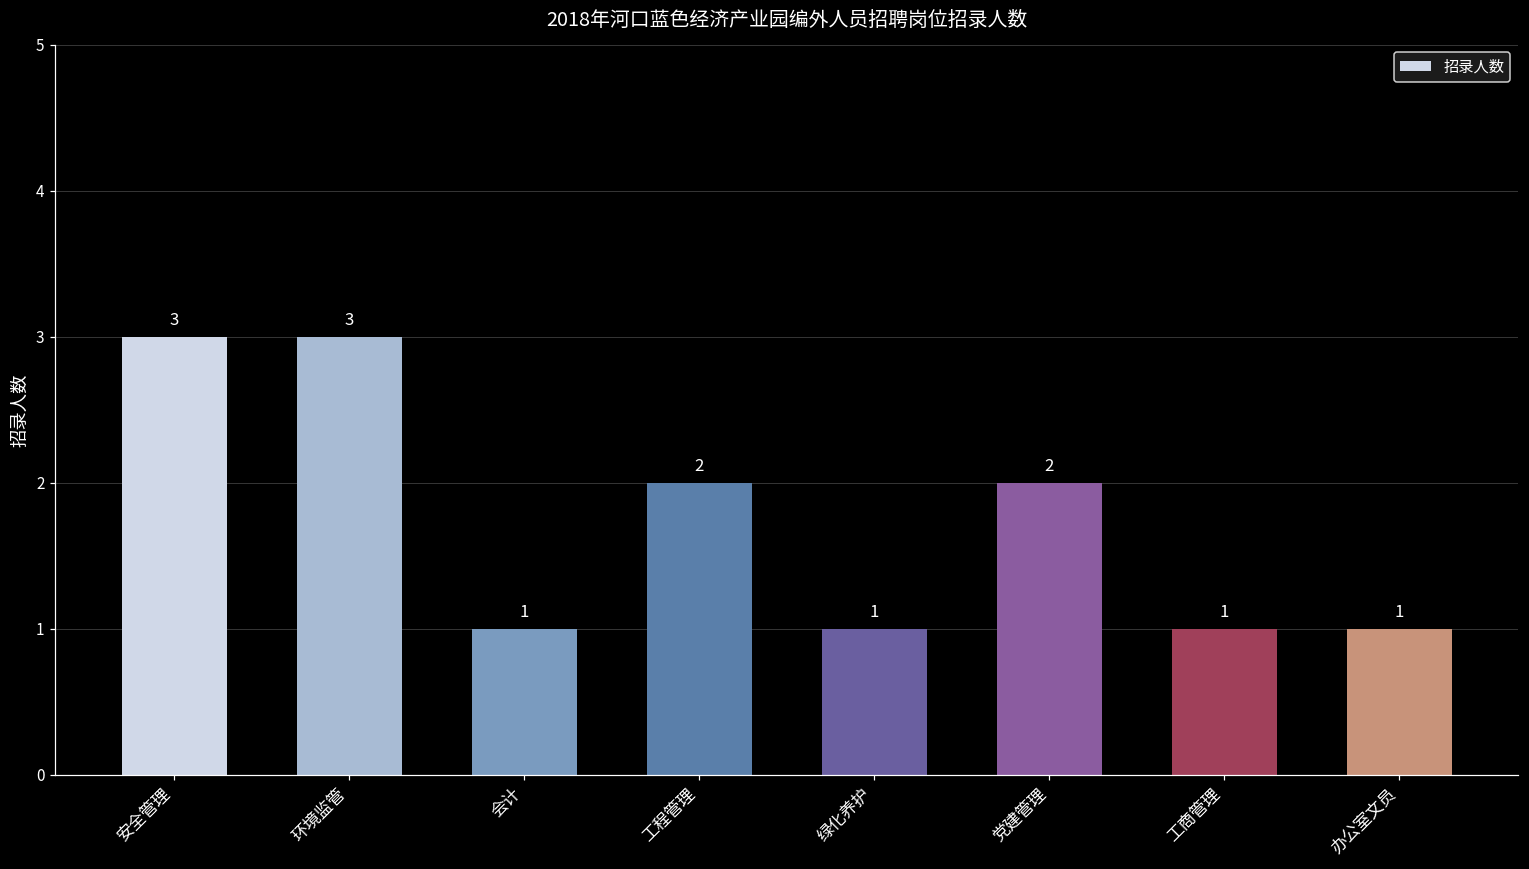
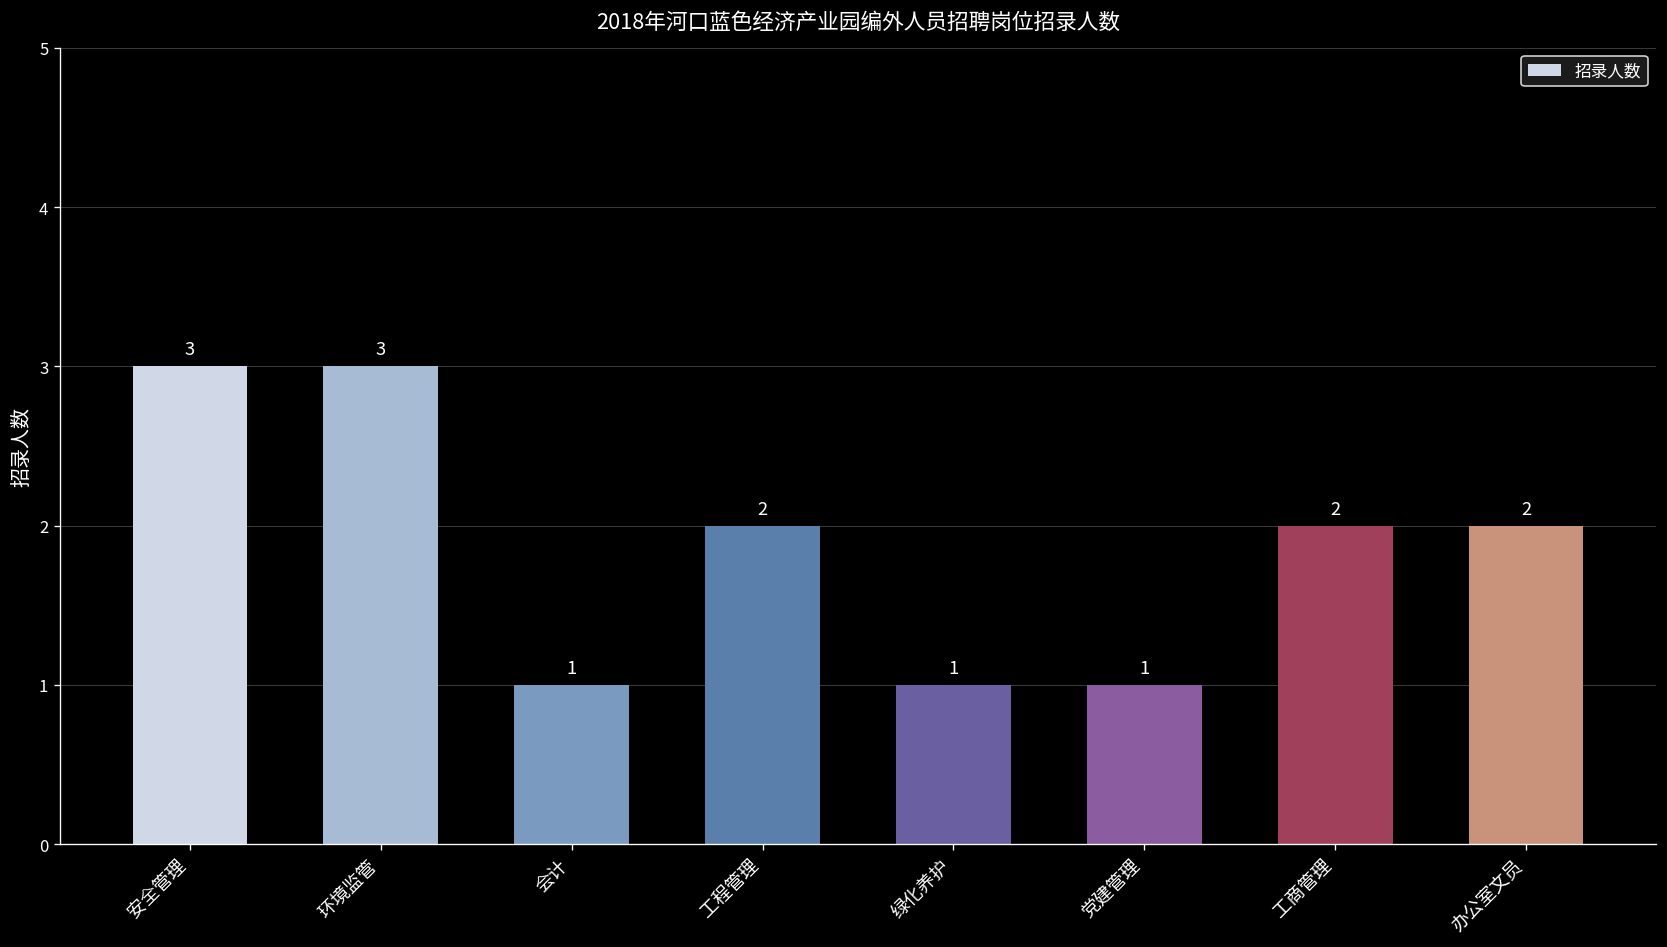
党建管理: 2 -> 1
工商管理: 1 -> 2
办公室文员: 1 -> 2
